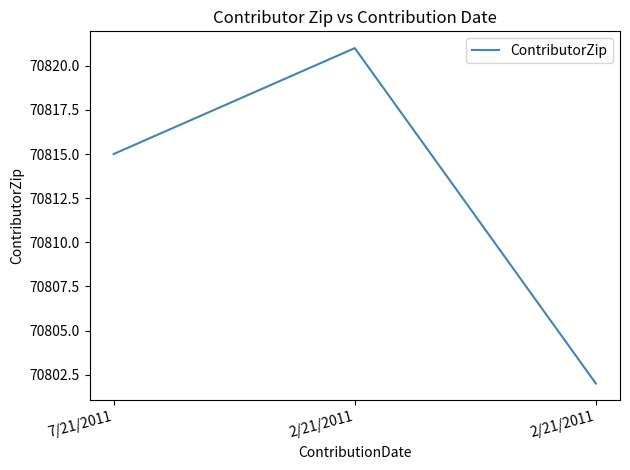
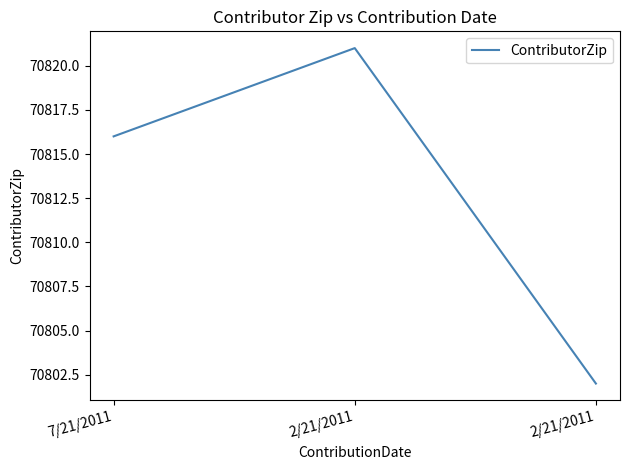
7/21/2011: 70815 -> 70816
